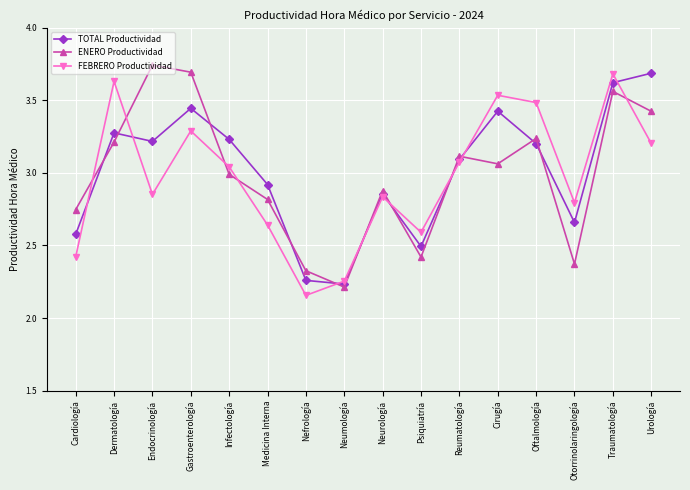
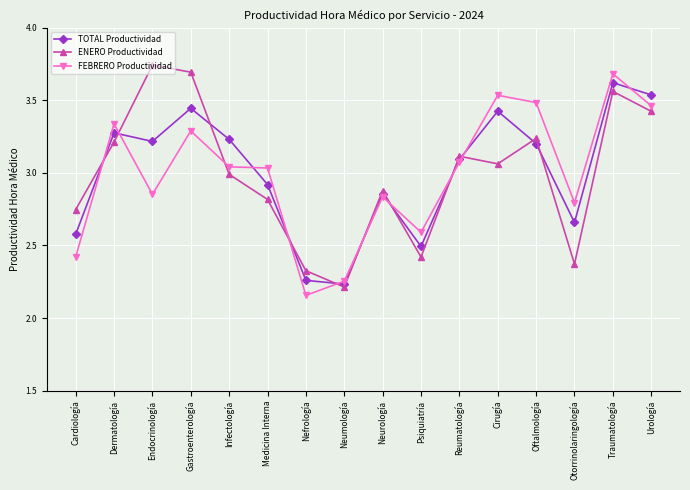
FEBRERO Productividad, Dermatología: 3.63 -> 3.34
FEBRERO Productividad, Medicina Interna: 2.64 -> 3.03
TOTAL Productividad, Urología: 3.69 -> 3.54
FEBRERO Productividad, Urología: 3.20 -> 3.46
